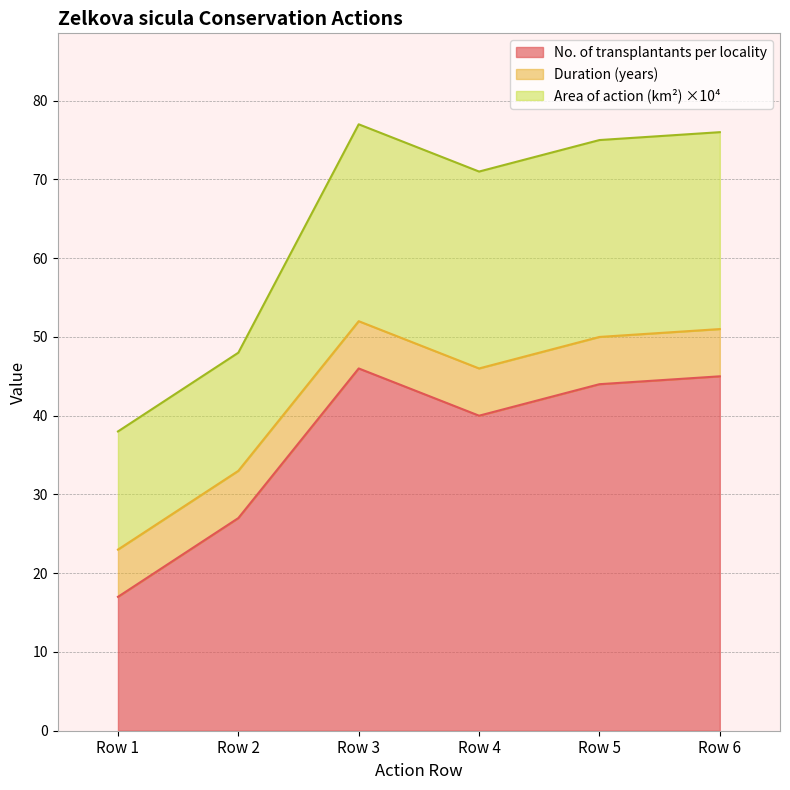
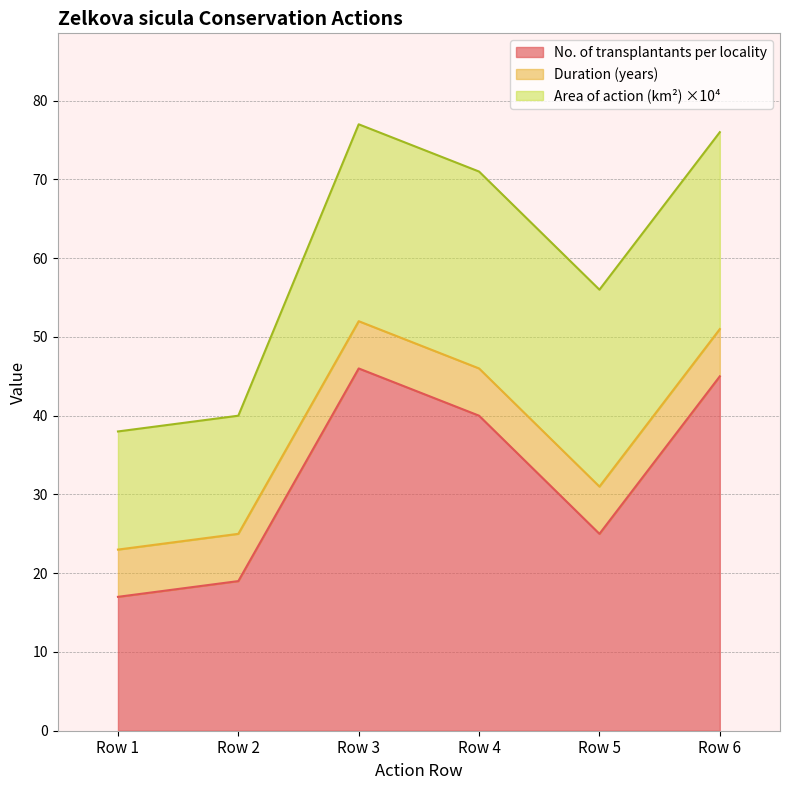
No. of transplantants per locality, Row 2: 27 -> 19
No. of transplantants per locality, Row 5: 44 -> 25
